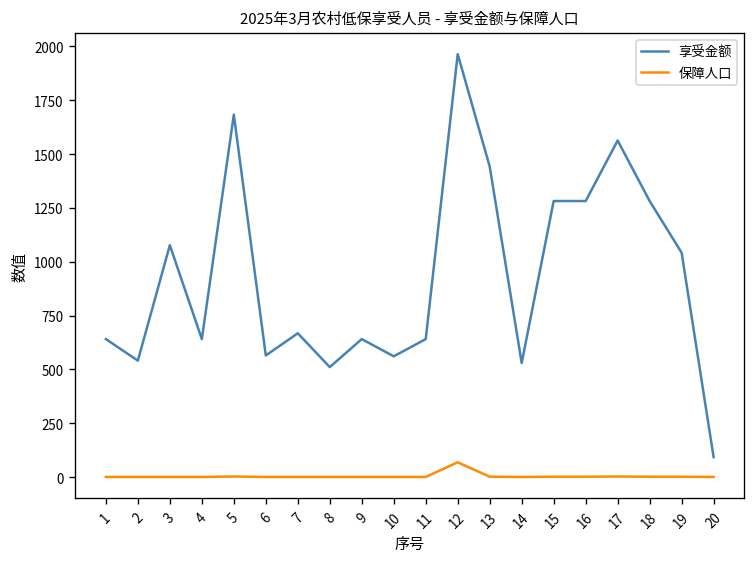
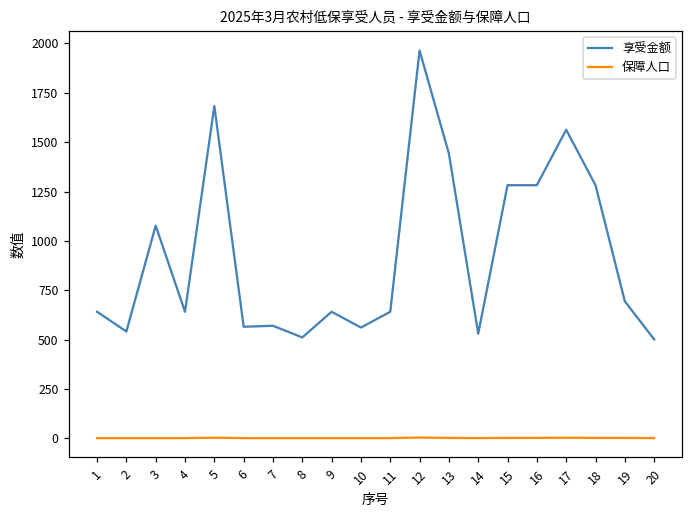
享受金额, 7: 670 -> 570
保障人口, 12: 70 -> 0
享受金额, 19: 1040 -> 690
享受金额, 20: 90 -> 500
